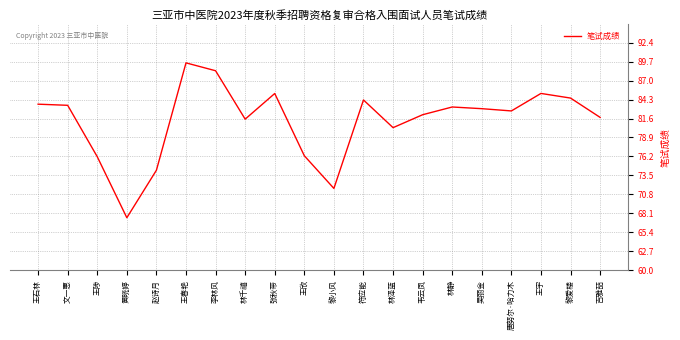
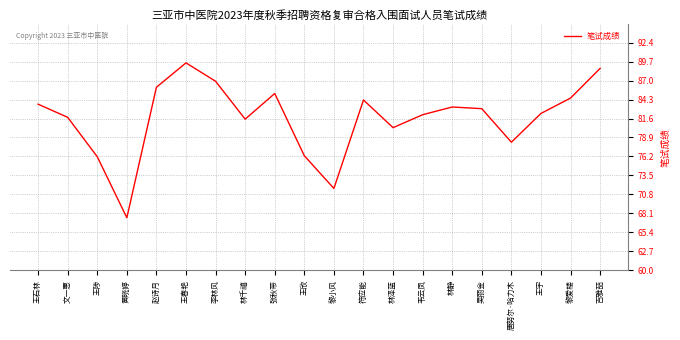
文一惠: 83 -> 82
赵诗月: 74 -> 86
李林风: 88 -> 87
唐努尔·哈力木: 83 -> 78
王宇: 85 -> 82
吉雅喆: 82 -> 89
